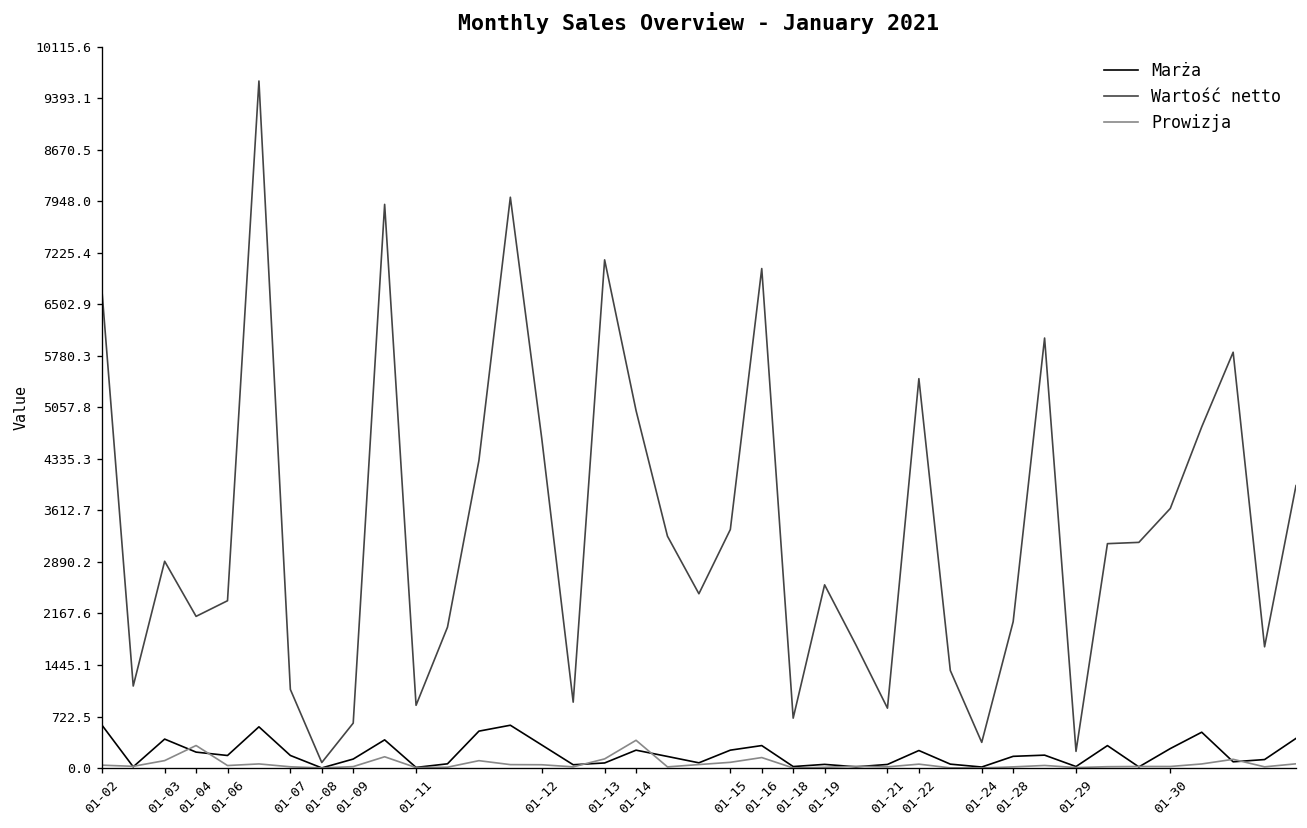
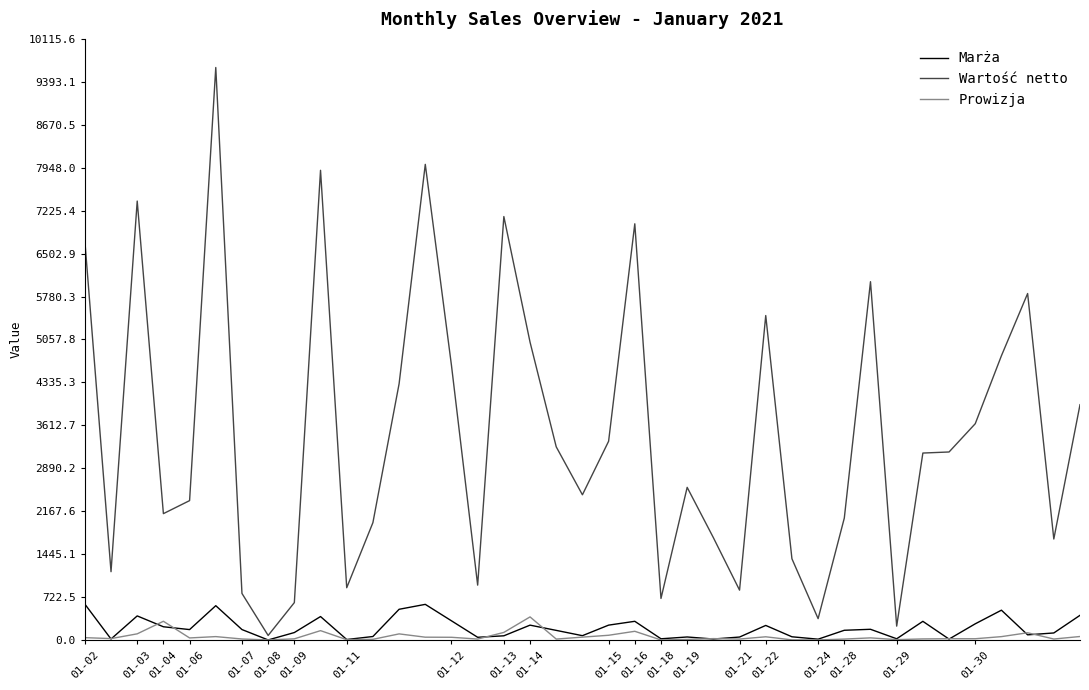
Wartość netto, 01-03: 2900 -> 7400
Wartość netto, 01-07: 1100 -> 800
